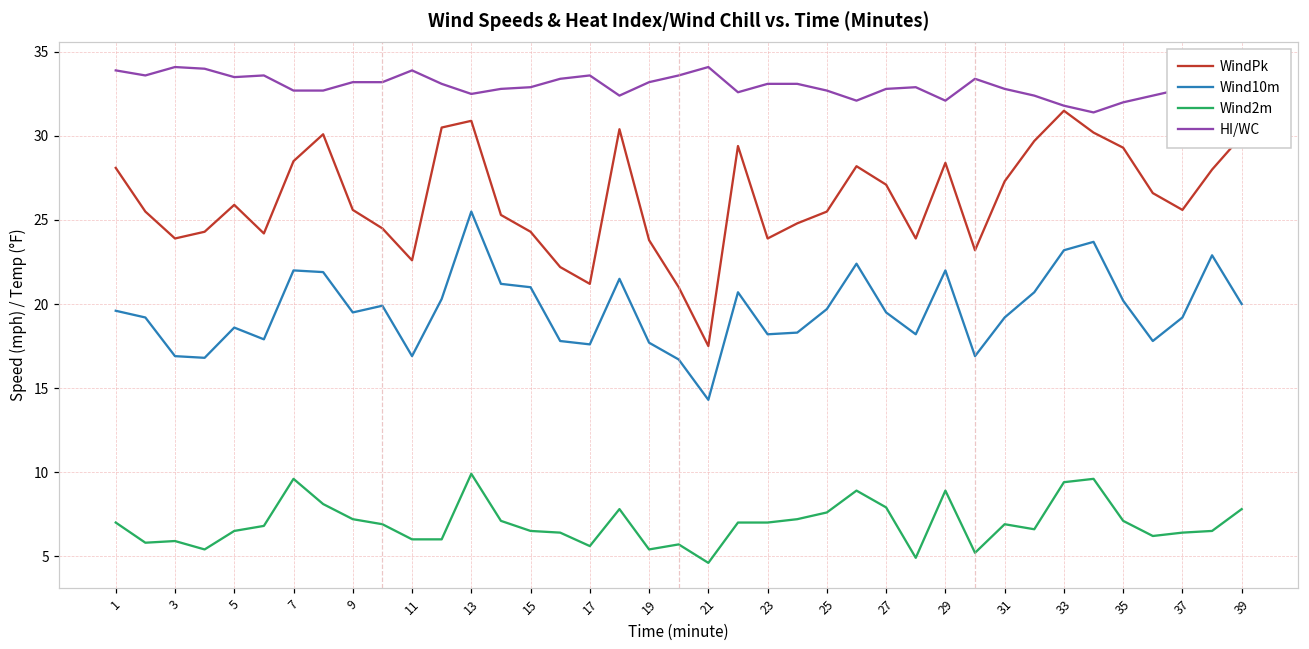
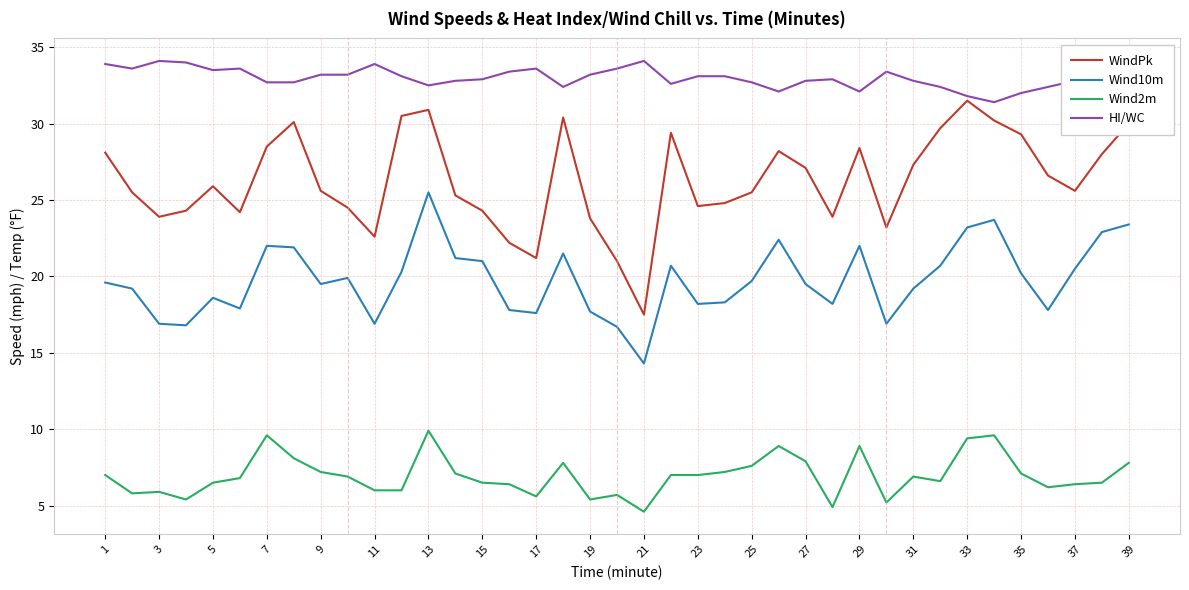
WindPk, 23: 23.9 -> 24.6
Wind10m, 37: 19.2 -> 20.5
Wind10m, 39: 20.0 -> 23.4
